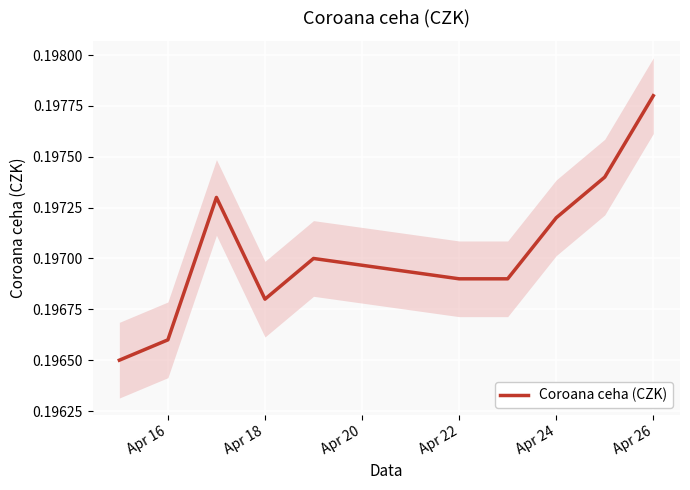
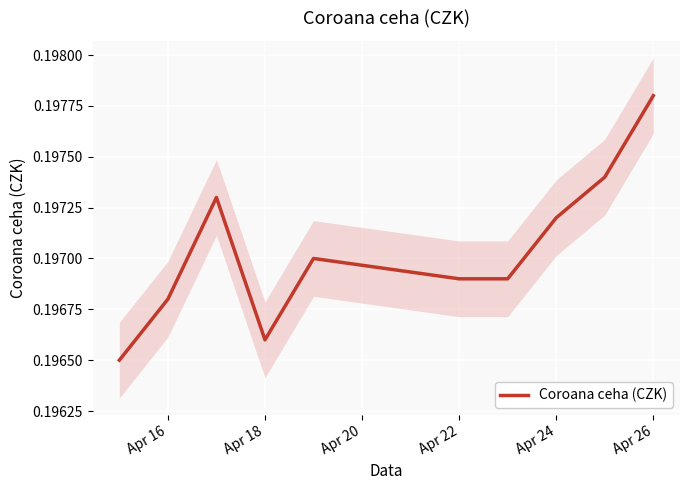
Coroana ceha (CZK), Apr 16: 0.1966 -> 0.1968
Coroana ceha (CZK), Apr 18: 0.1968 -> 0.1966
